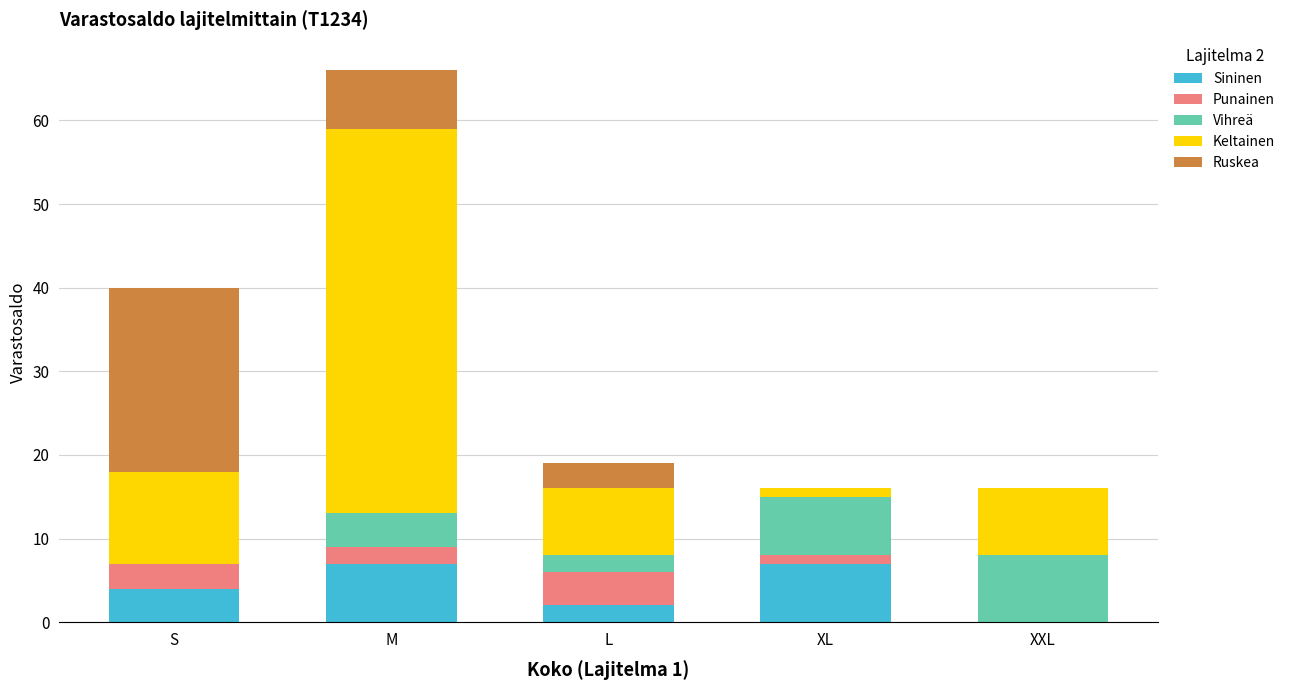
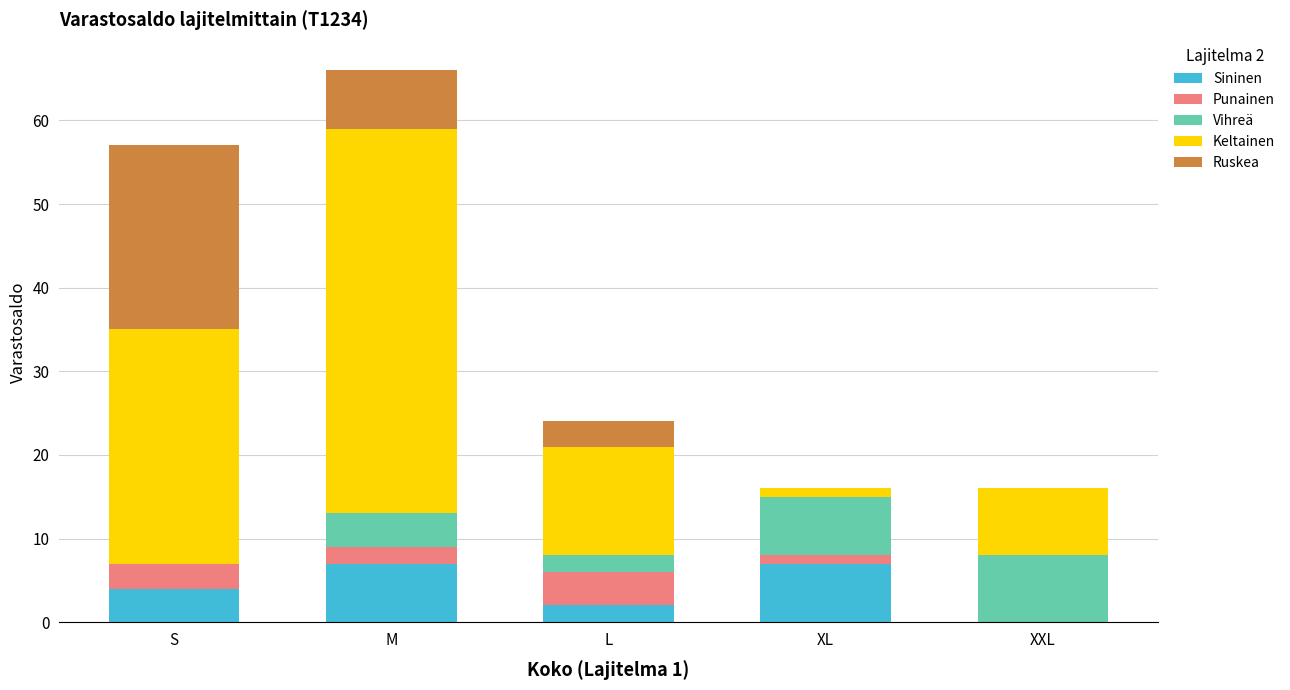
Keltainen, S: 11 -> 28
Keltainen, L: 8 -> 13
